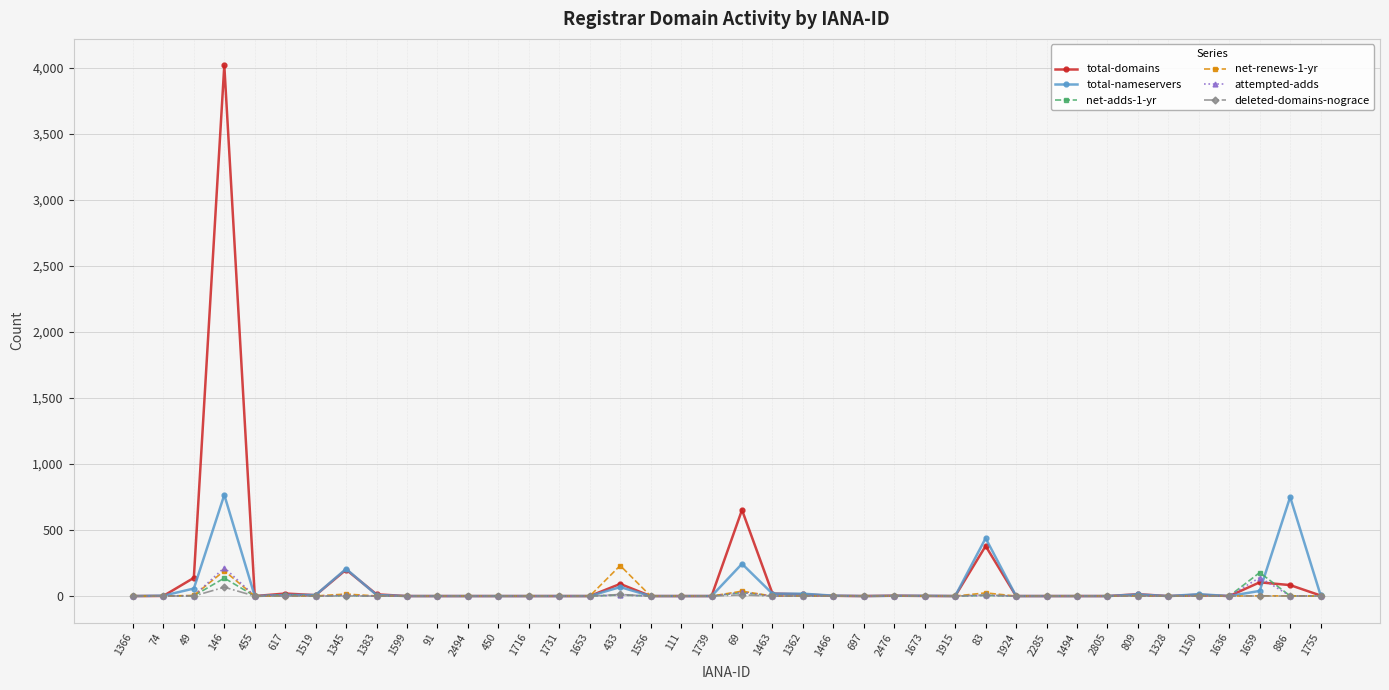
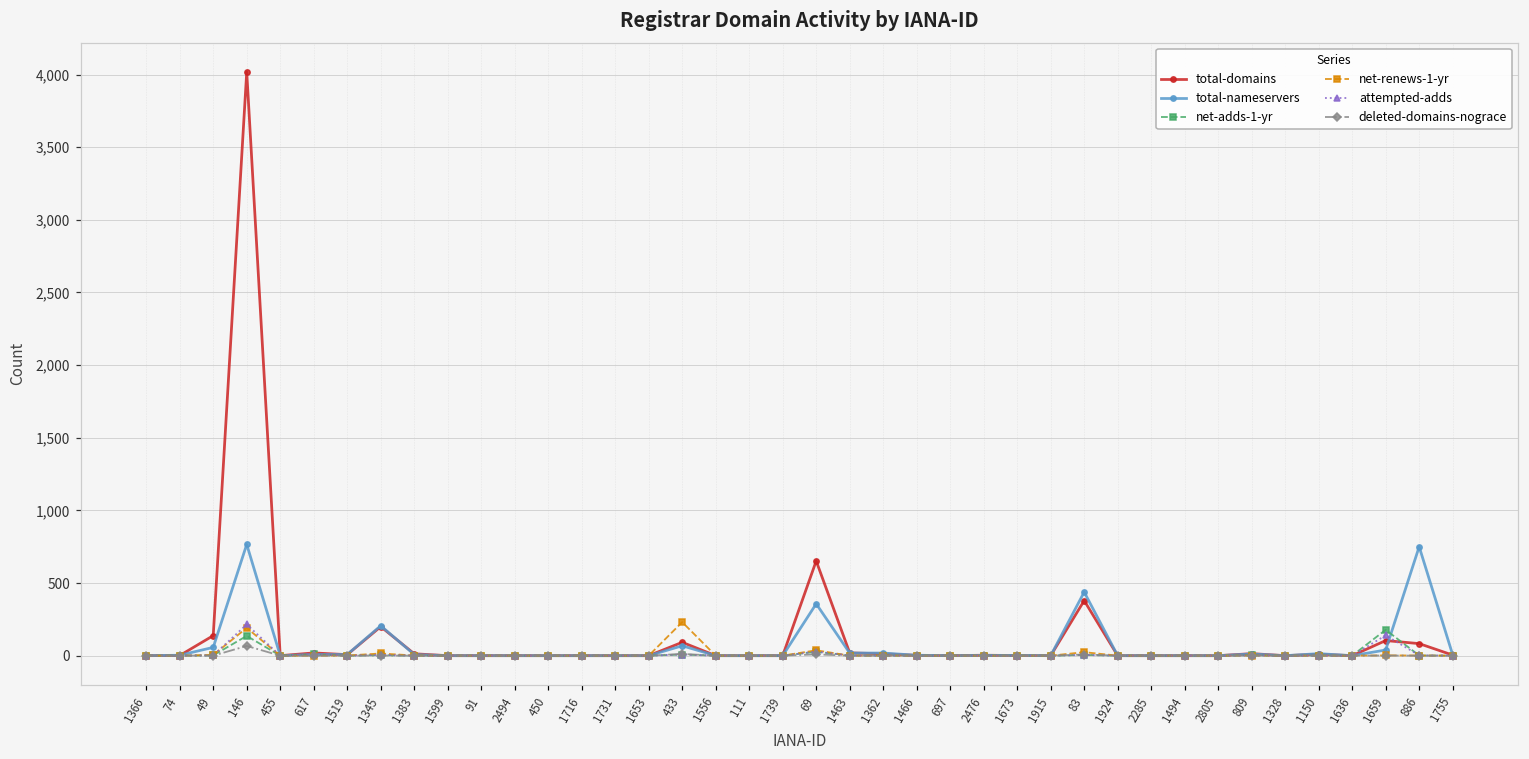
total-nameservers, 69: 240 -> 360
